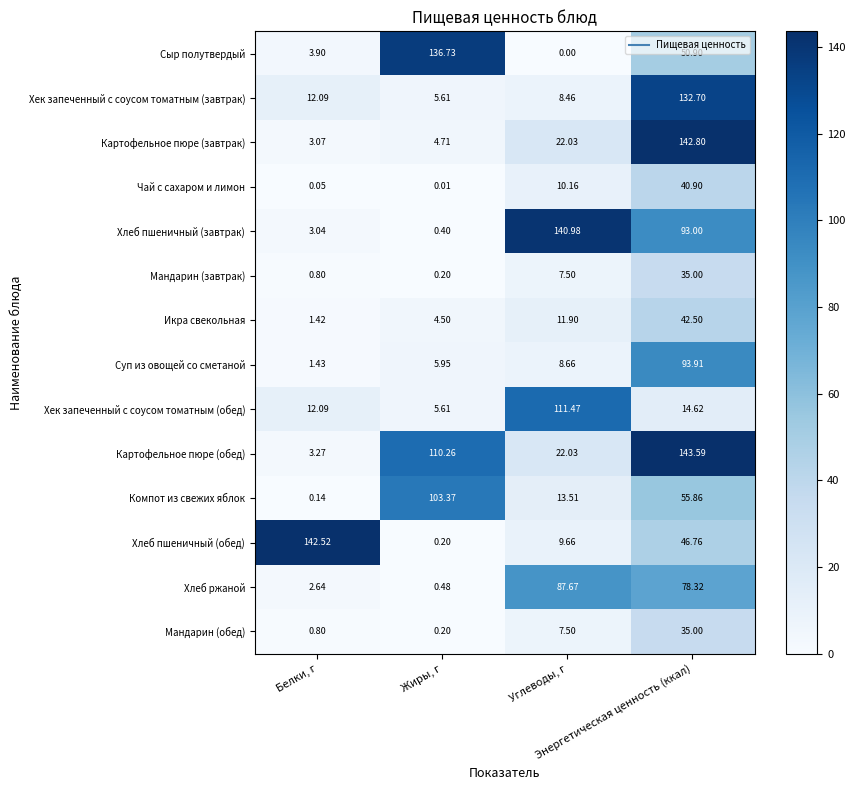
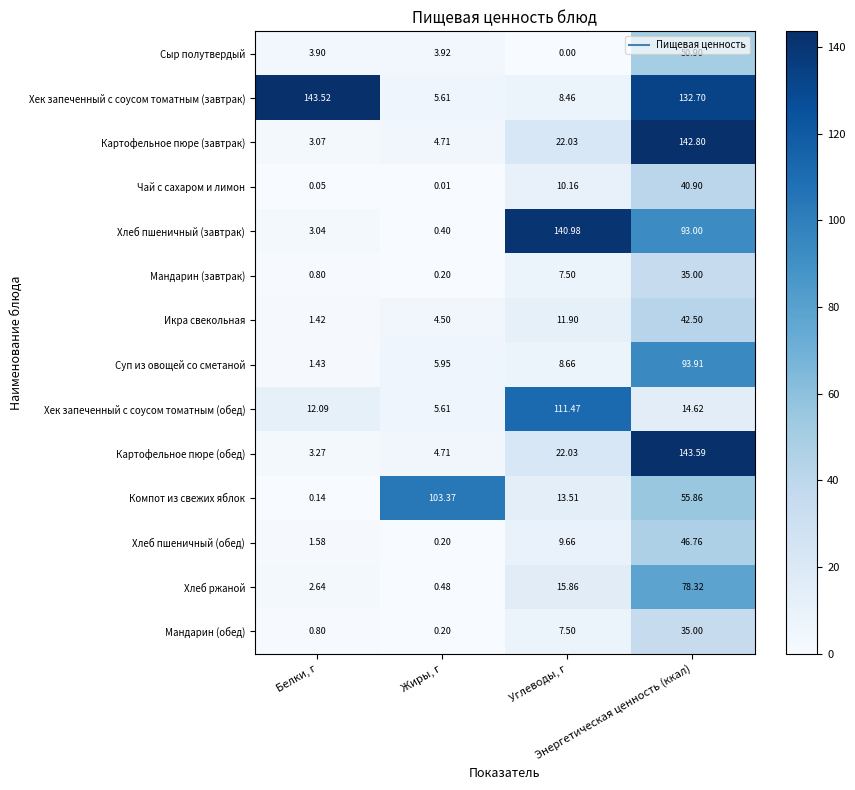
Сыр полутвердый, Жиры, г: 136.73 -> 3.92
Хек запеченный с соусом томатным (завтрак), Белки, г: 12.09 -> 143.52
Картофельное пюре (обед), Жиры, г: 110.26 -> 4.71
Хлеб пшеничный (обед), Белки, г: 142.52 -> 1.58
Хлеб ржаной, Углеводы, г: 87.67 -> 15.86
